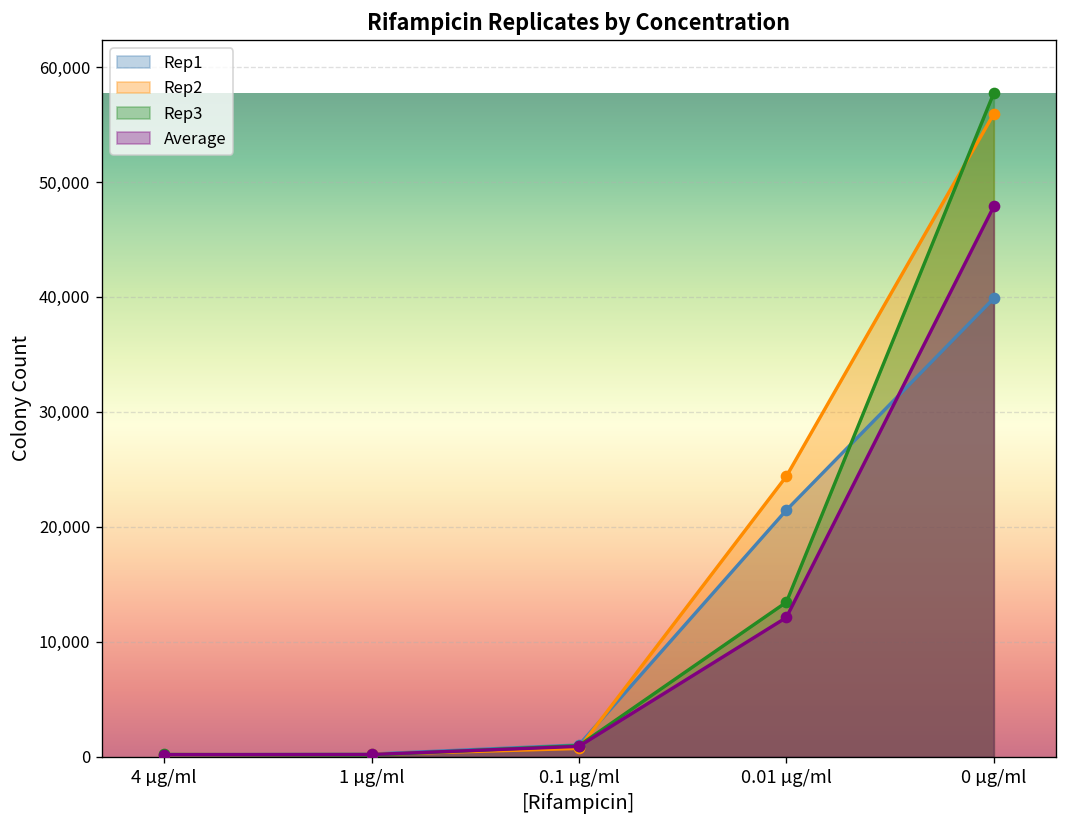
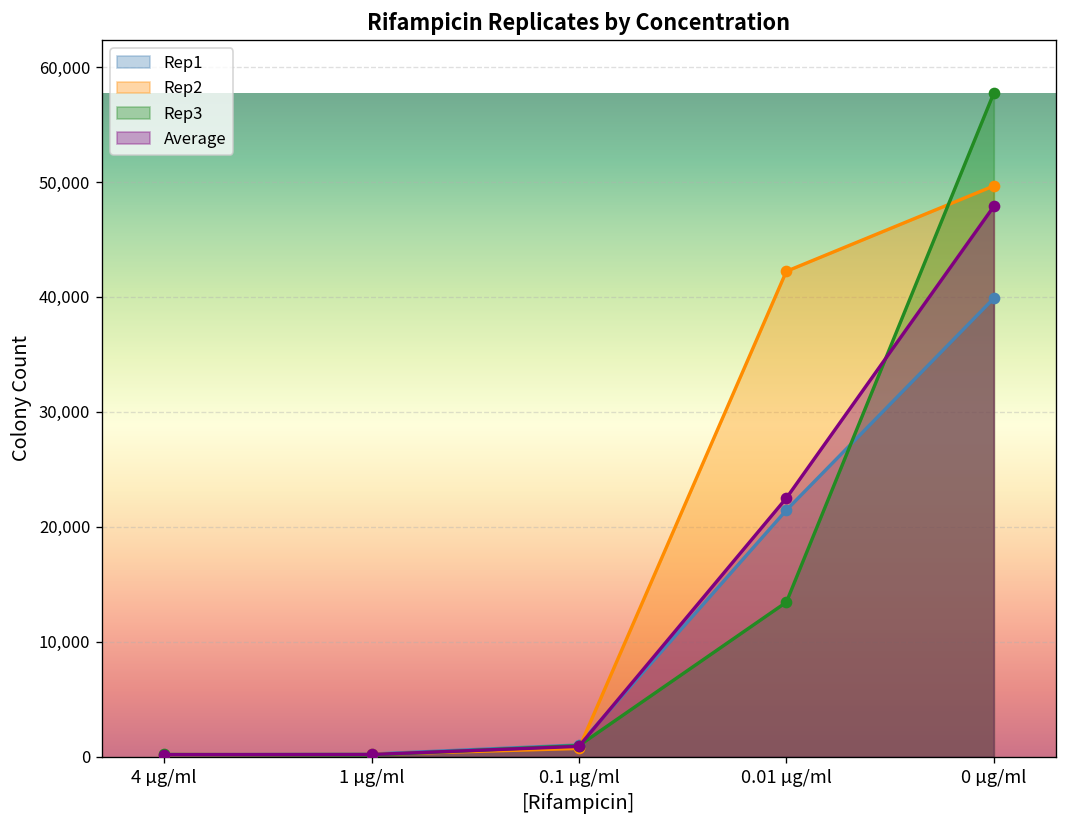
Rep2, 0.01 µg/ml: 24,000 -> 42,000
Average, 0.01 µg/ml: 12,000 -> 23,000
Rep2, 0 µg/ml: 56,000 -> 50,000
